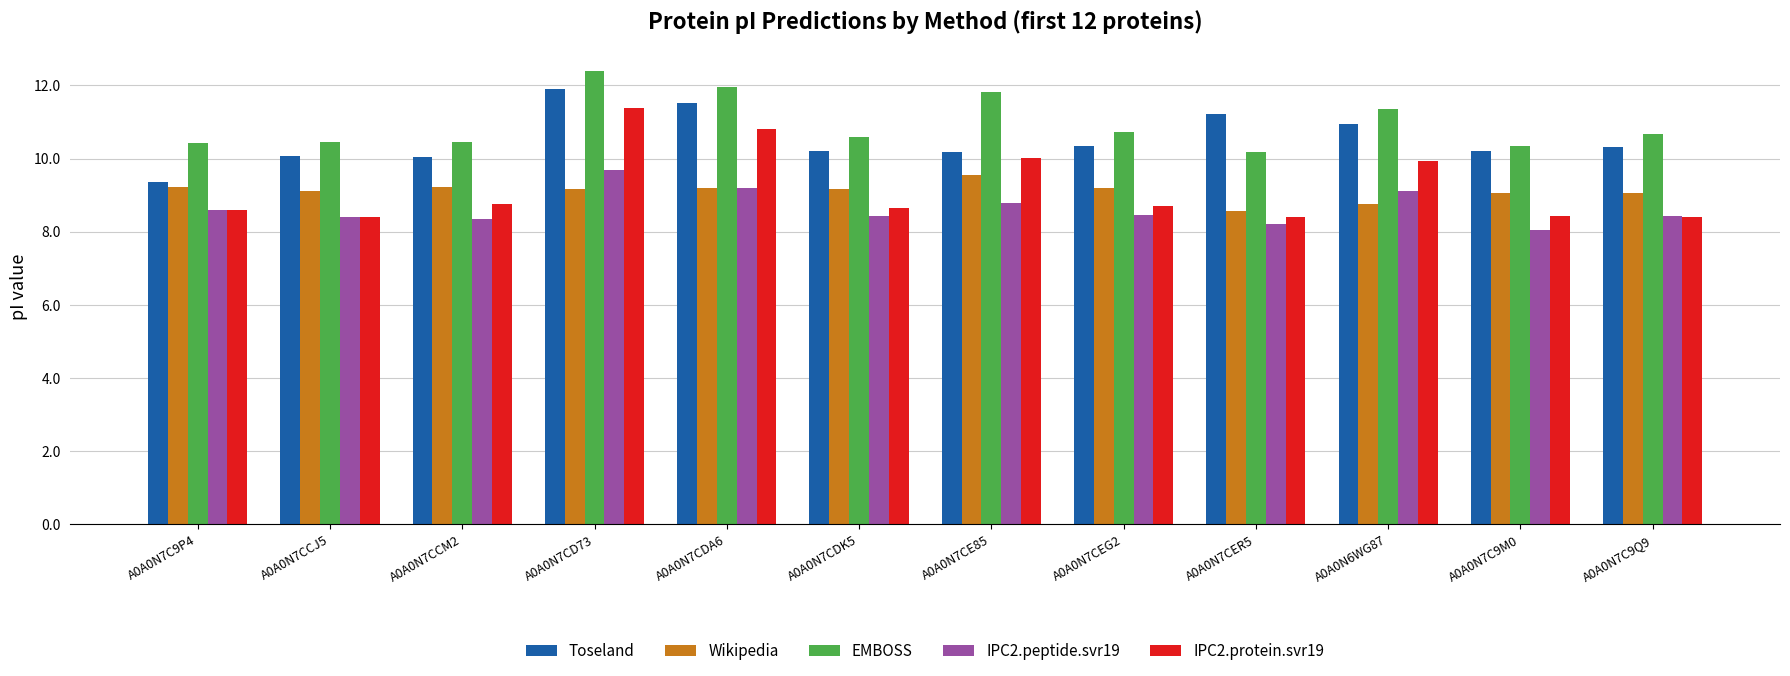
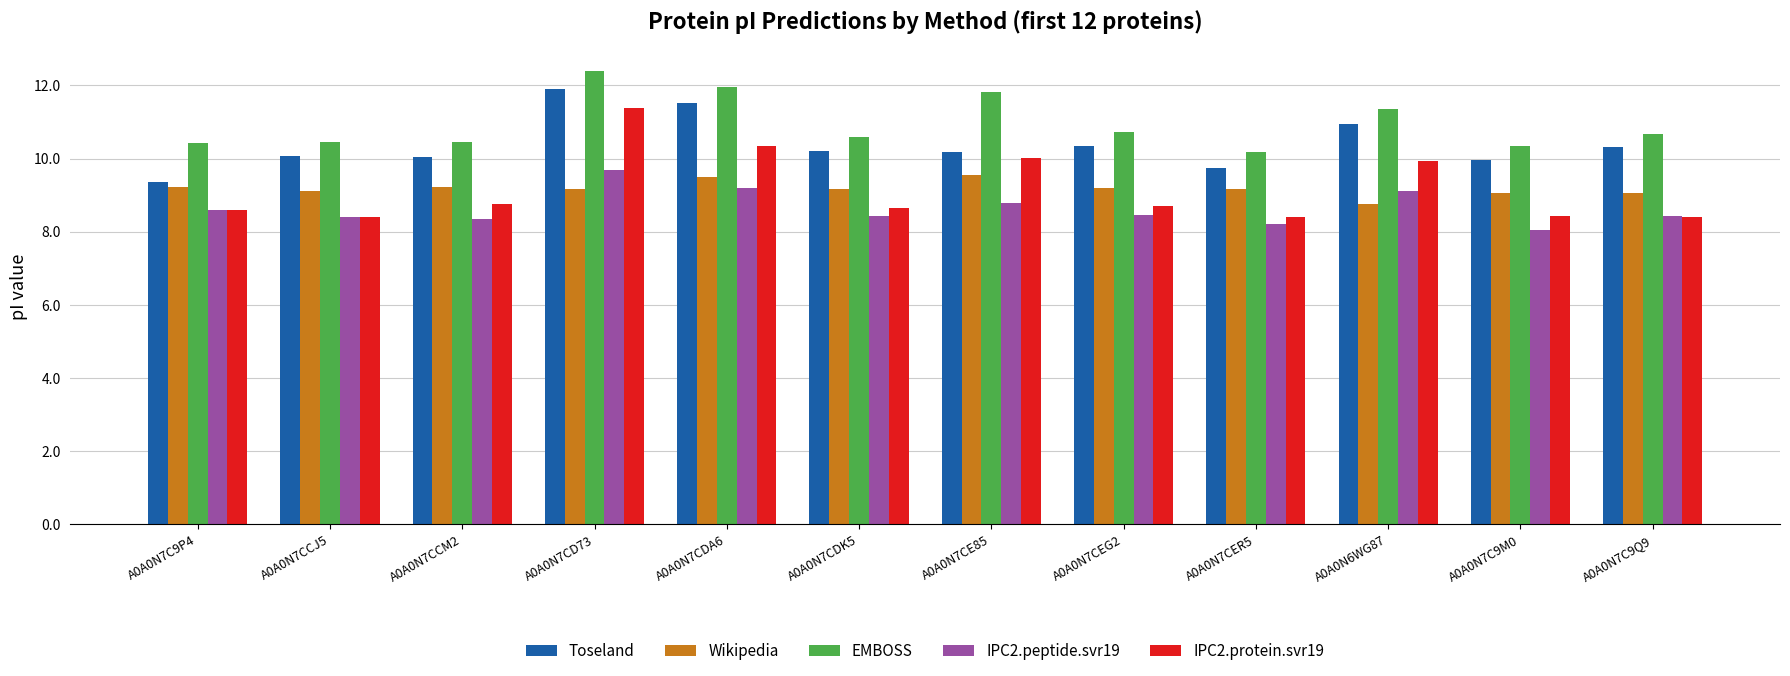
Wikipedia, A0A0N7CDA6: 9.2 -> 9.5
IPC2.protein.svr19, A0A0N7CDA6: 10.8 -> 10.3
Toseland, A0A0N7CER5: 11.2 -> 9.8
Wikipedia, A0A0N7CER5: 8.6 -> 9.2
Toseland, A0A0N7C9M0: 10.2 -> 10.0
